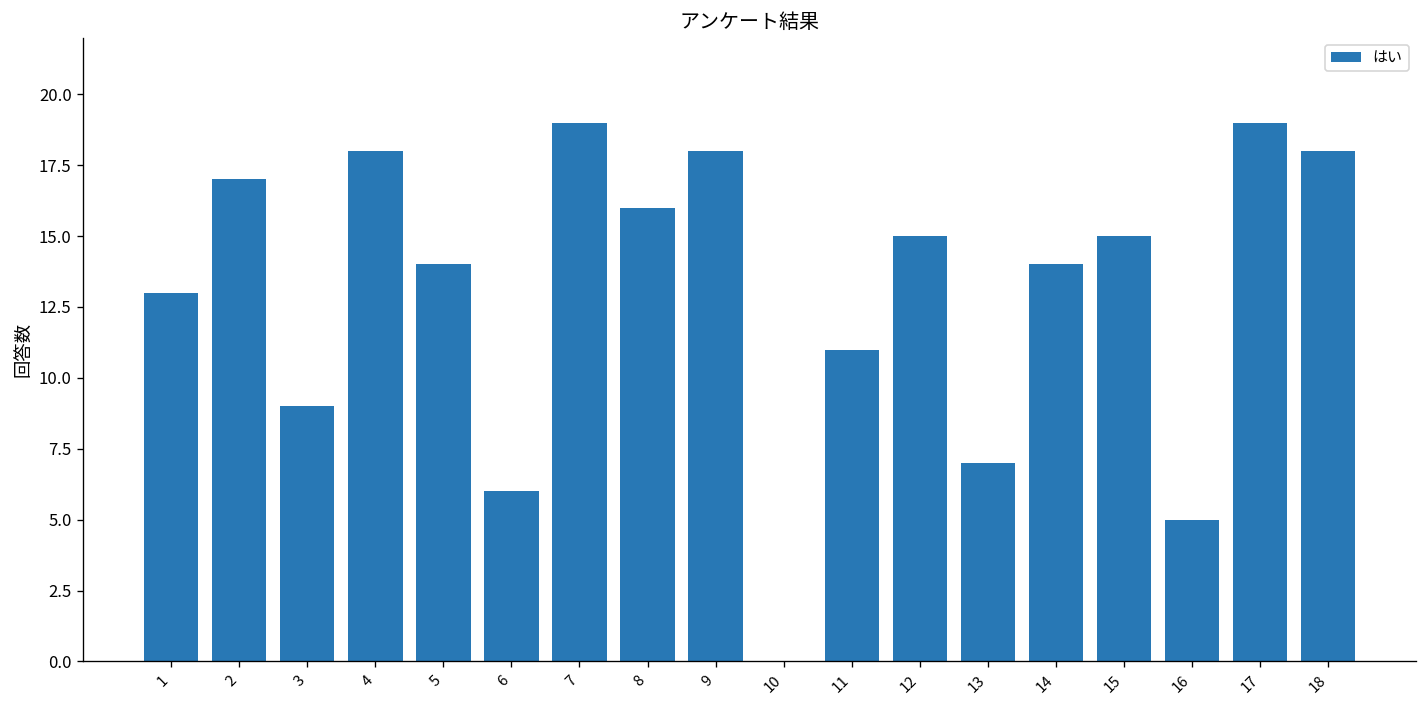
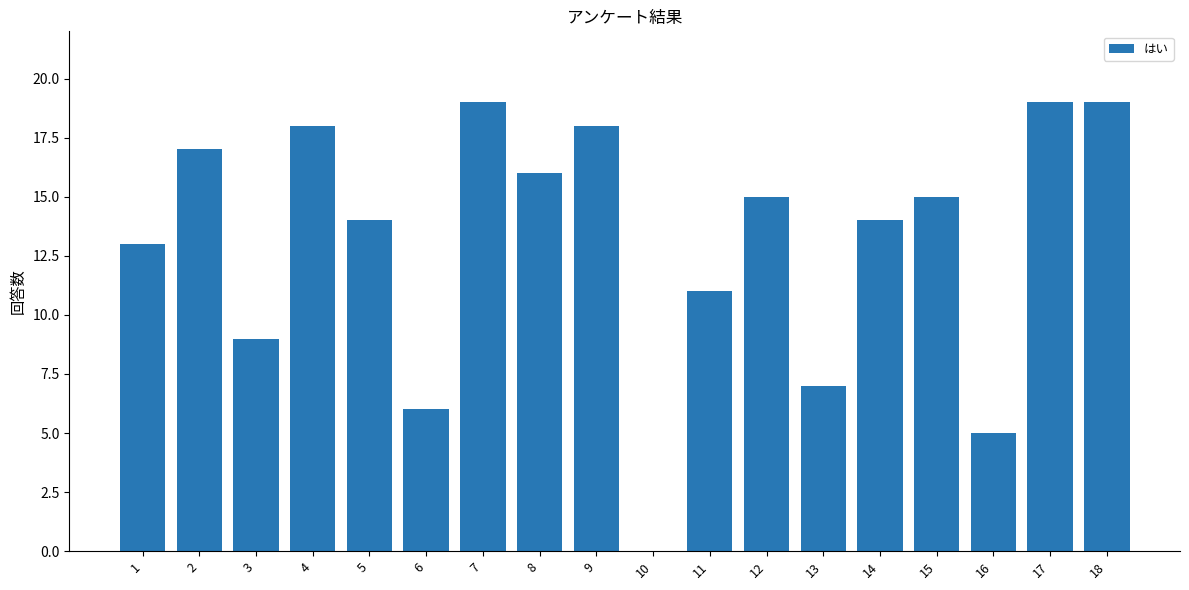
18: 18 -> 19
